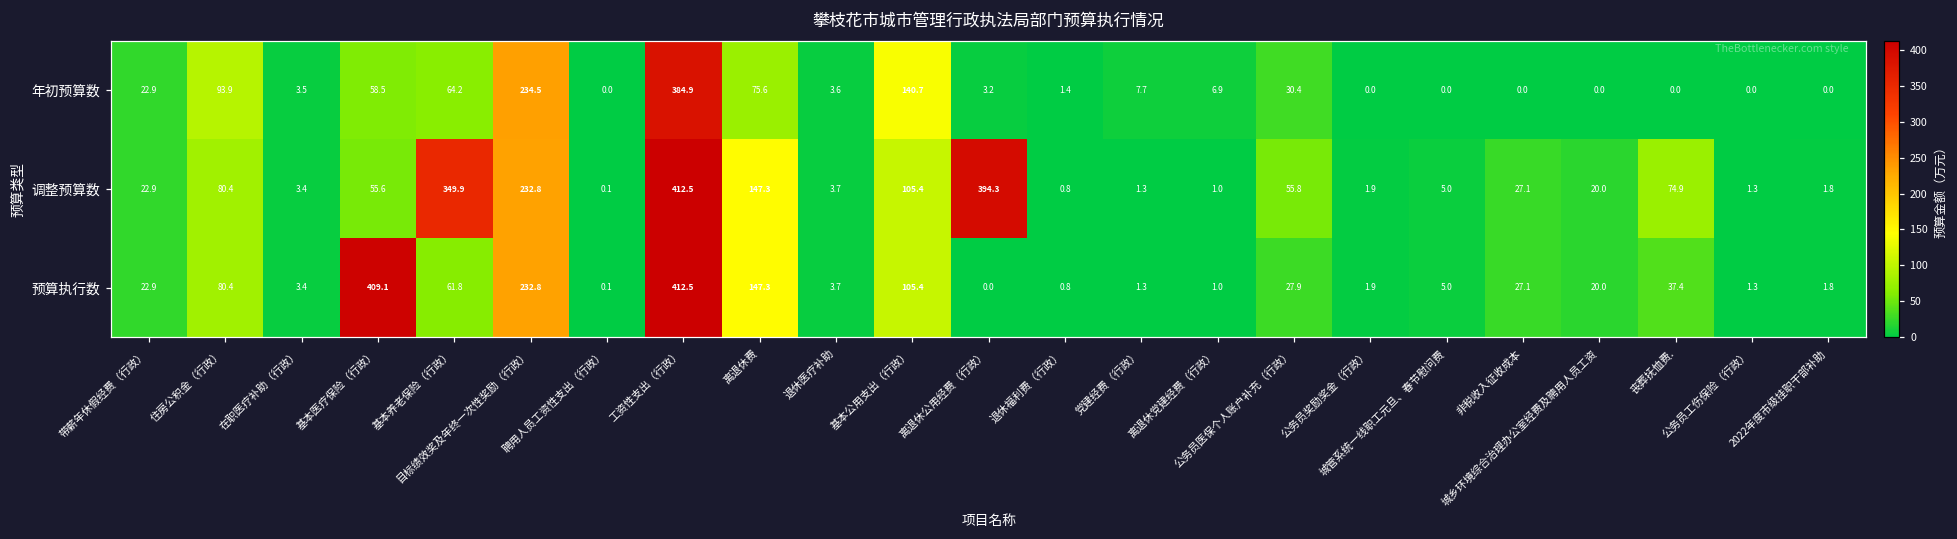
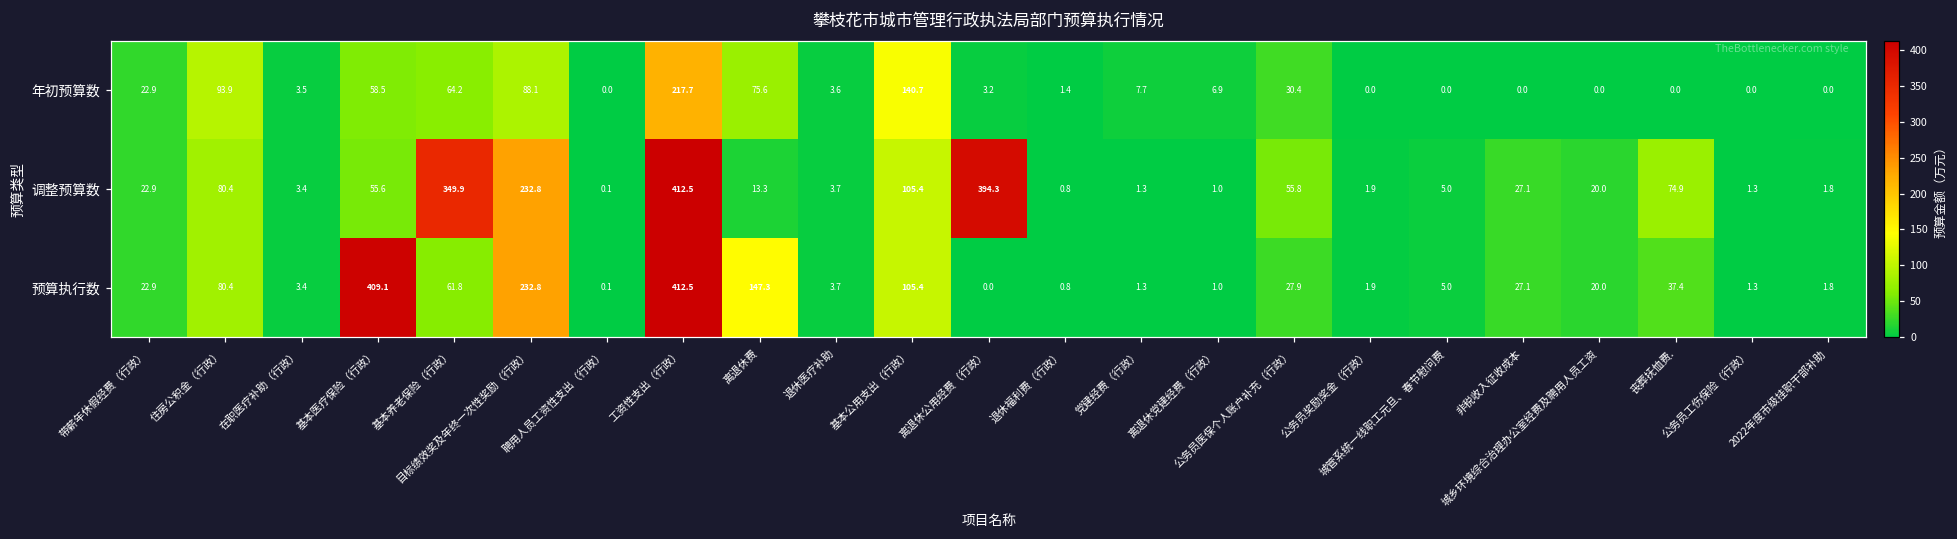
年初预算数, 目标绩效奖及年终一次性奖励（行政）: 234.5 -> 88.1
年初预算数, 工资性支出（行政）: 384.9 -> 217.7
调整预算数, 离退休费: 147.3 -> 13.3
